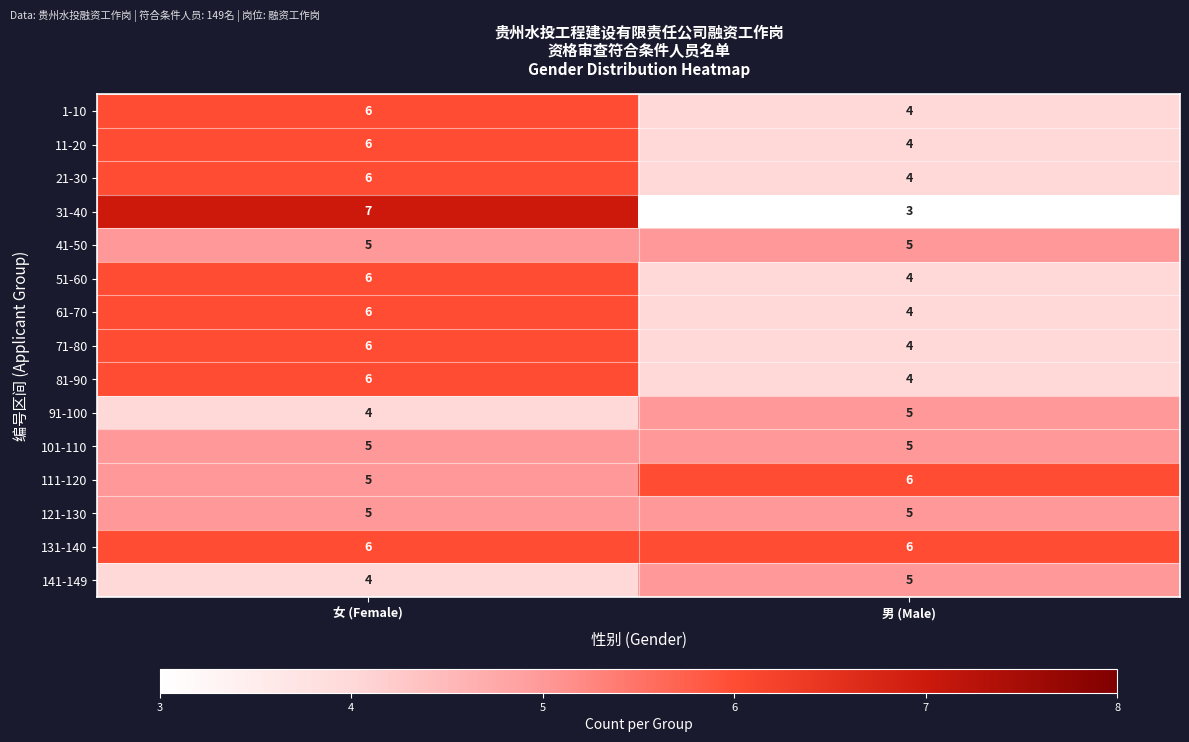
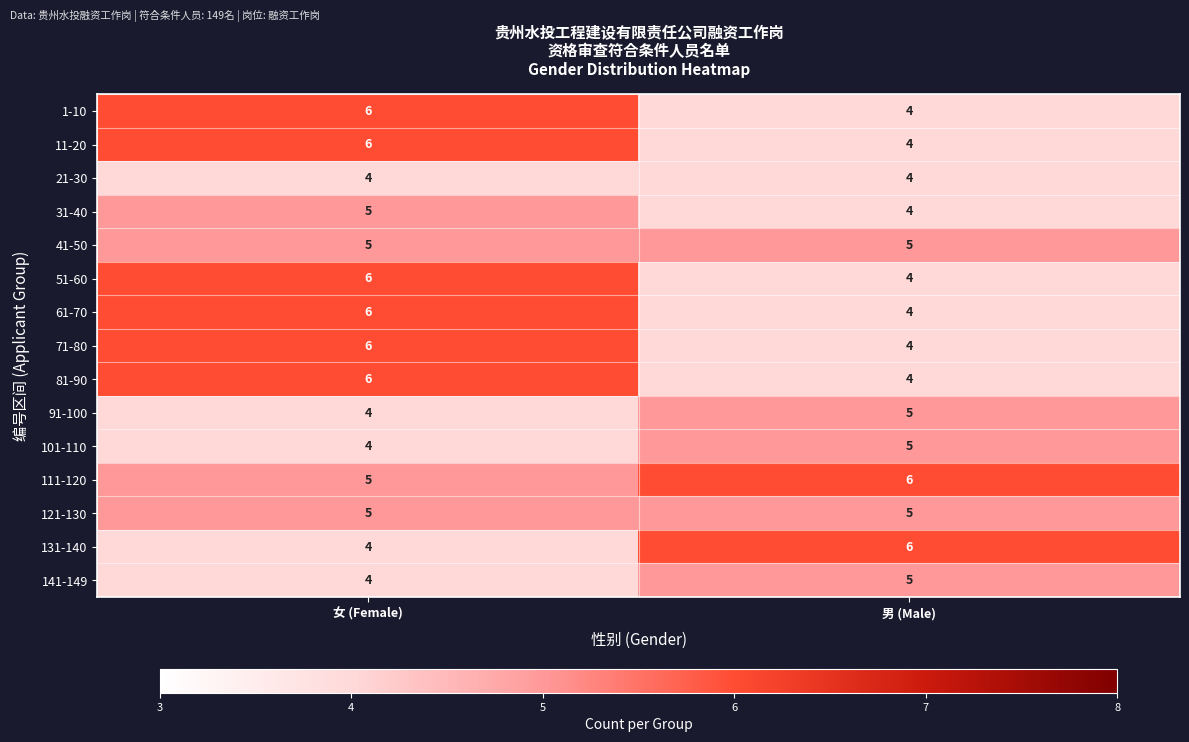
21-30, 女 (Female): 6 -> 4
31-40, 女 (Female): 7 -> 5
31-40, 男 (Male): 3 -> 4
101-110, 女 (Female): 5 -> 4
131-140, 女 (Female): 6 -> 4
